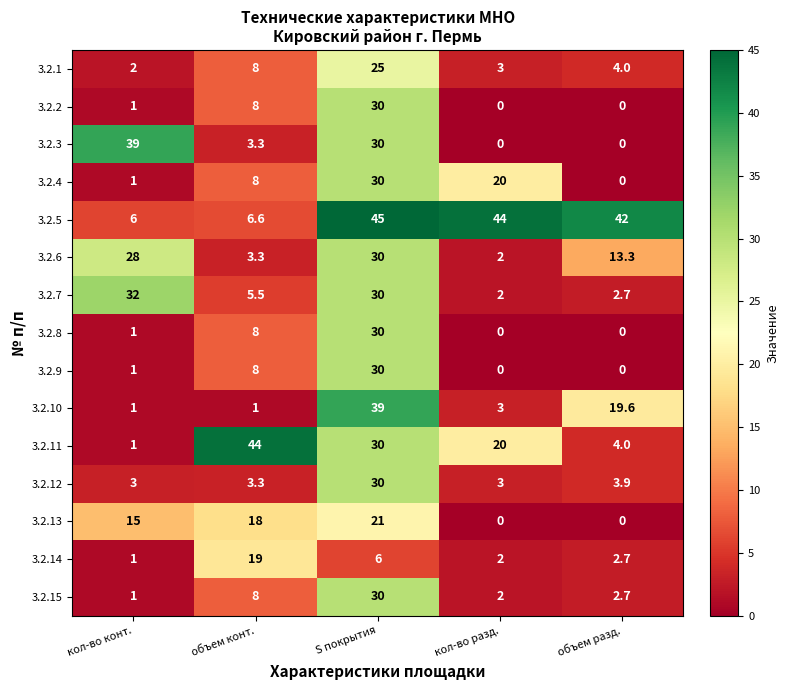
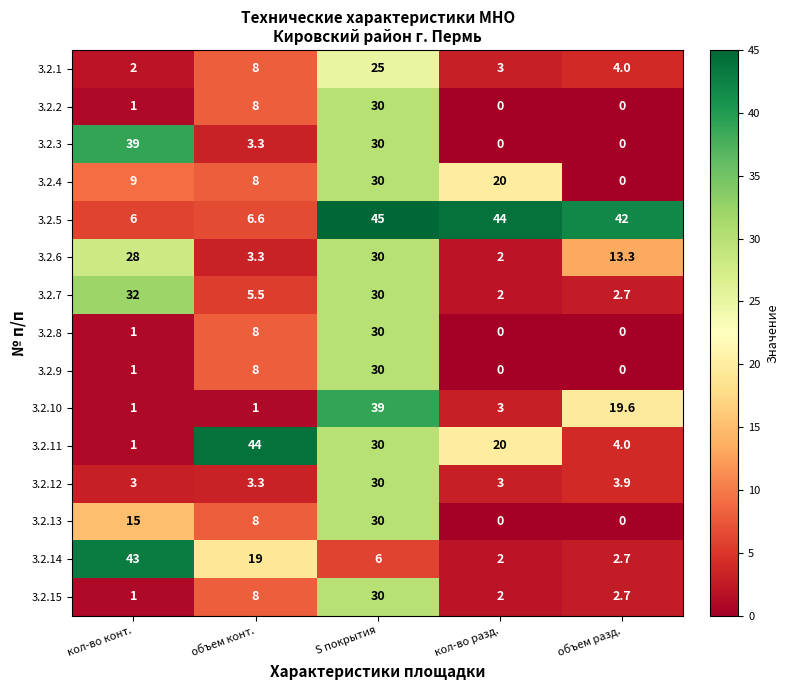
3.2.4, кол-во конт.: 1 -> 9
3.2.13, объем конт.: 18 -> 8
3.2.13, S покрытия: 21 -> 30
3.2.14, кол-во конт.: 1 -> 43
